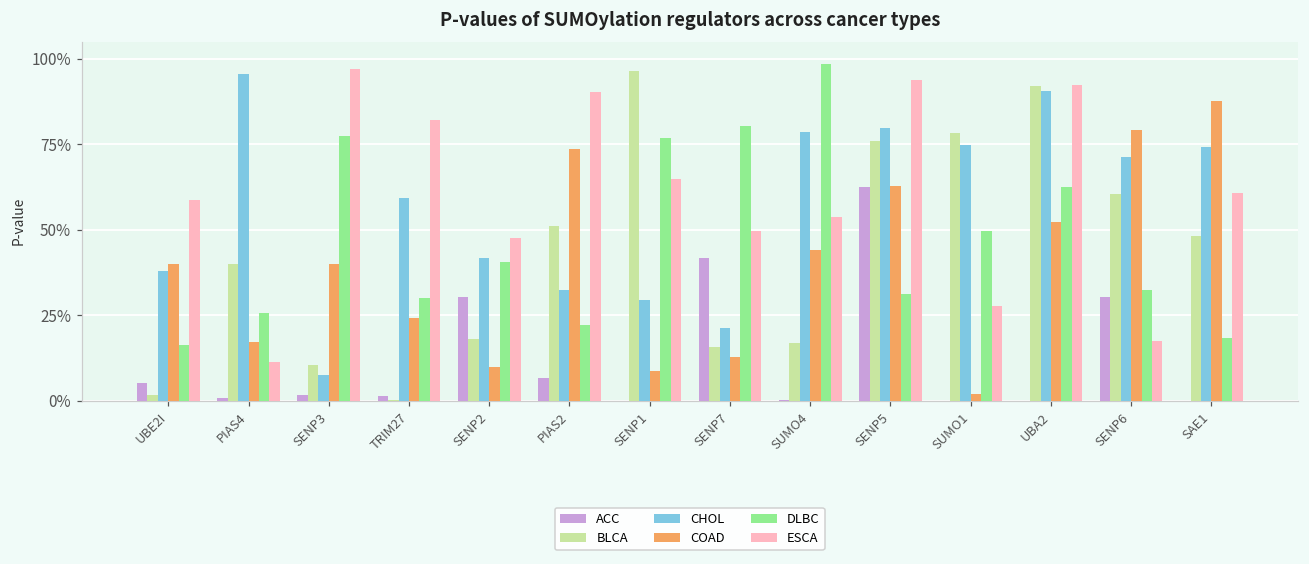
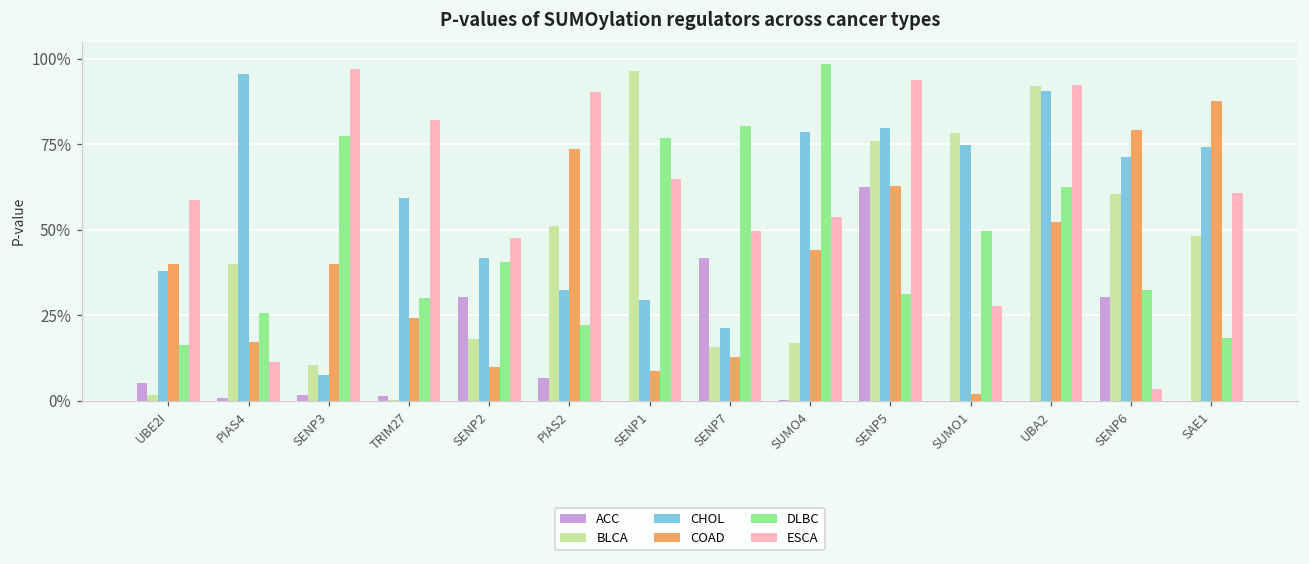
ESCA, SENP6: 18% -> 3%
